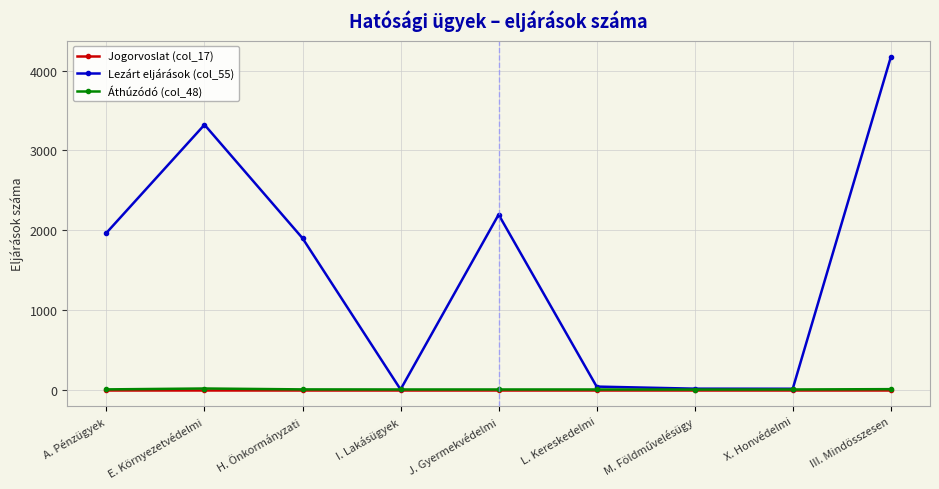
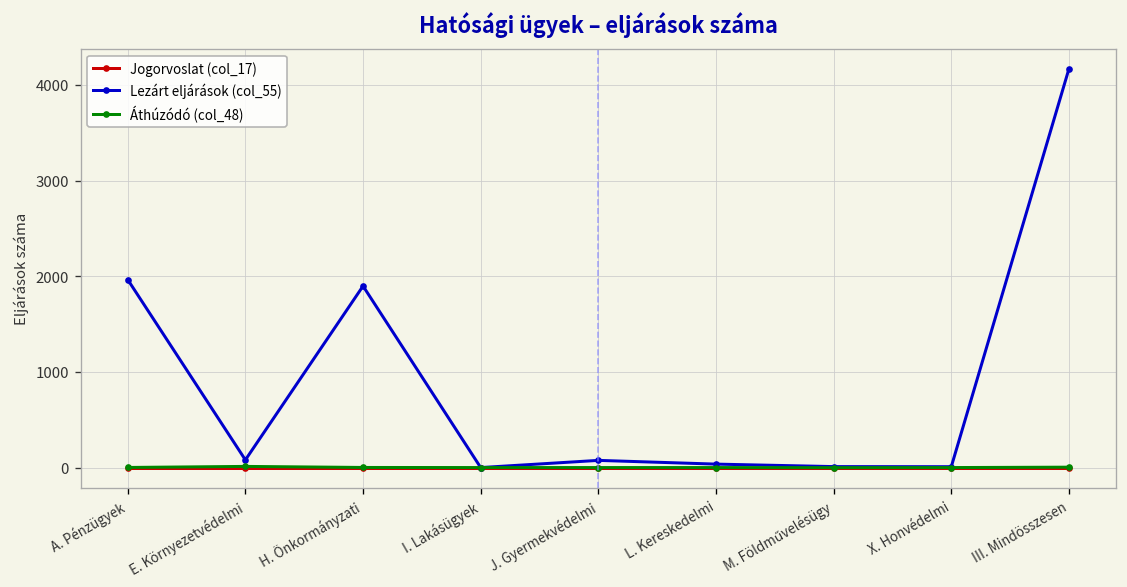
Lezárt eljárások (col_55), E. Környezetvédelmi: 3300 -> 100
Lezárt eljárások (col_55), J. Gyermekvédelmi: 2200 -> 100
